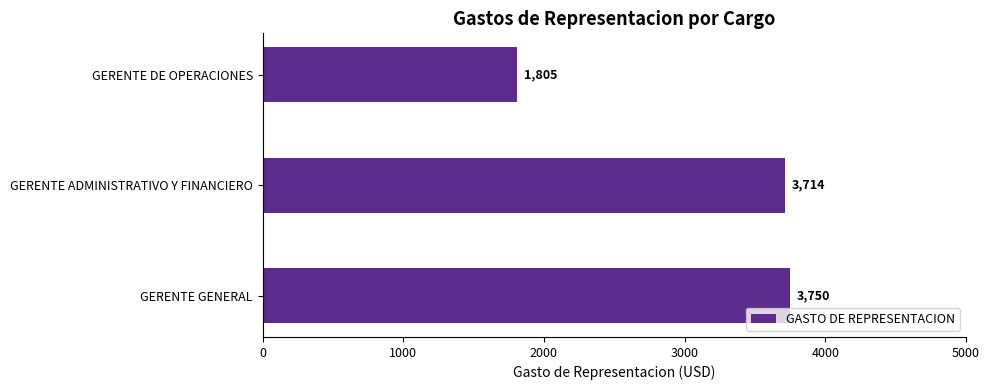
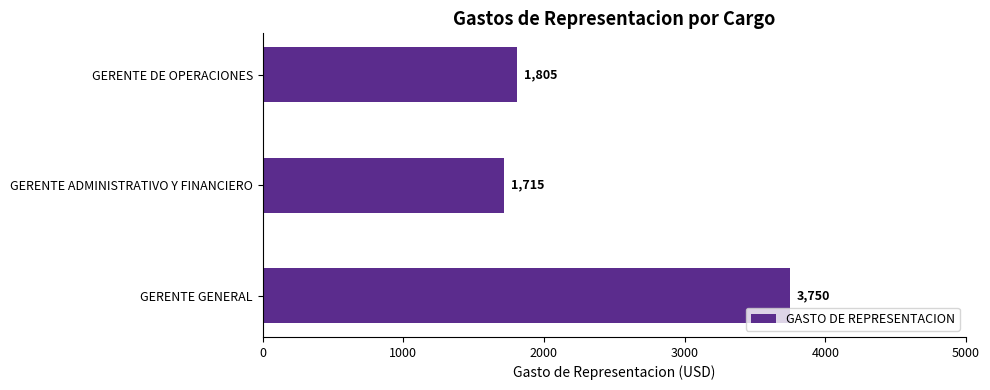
GERENTE ADMINISTRATIVO Y FINANCIERO: 3,714 -> 1,715
